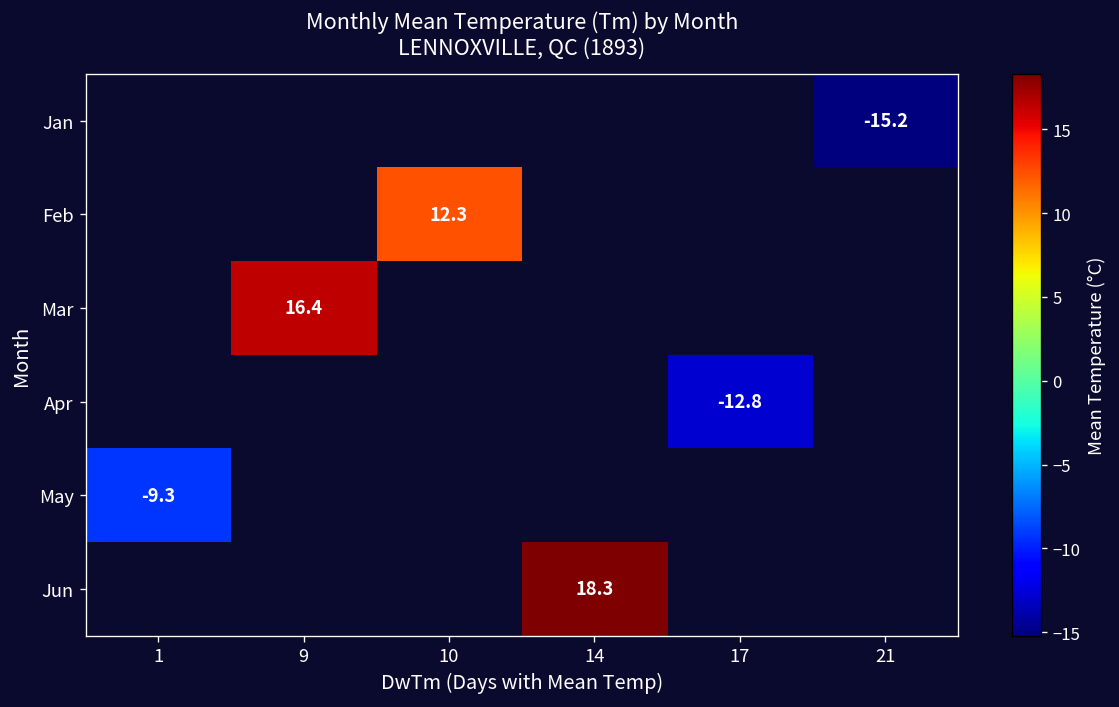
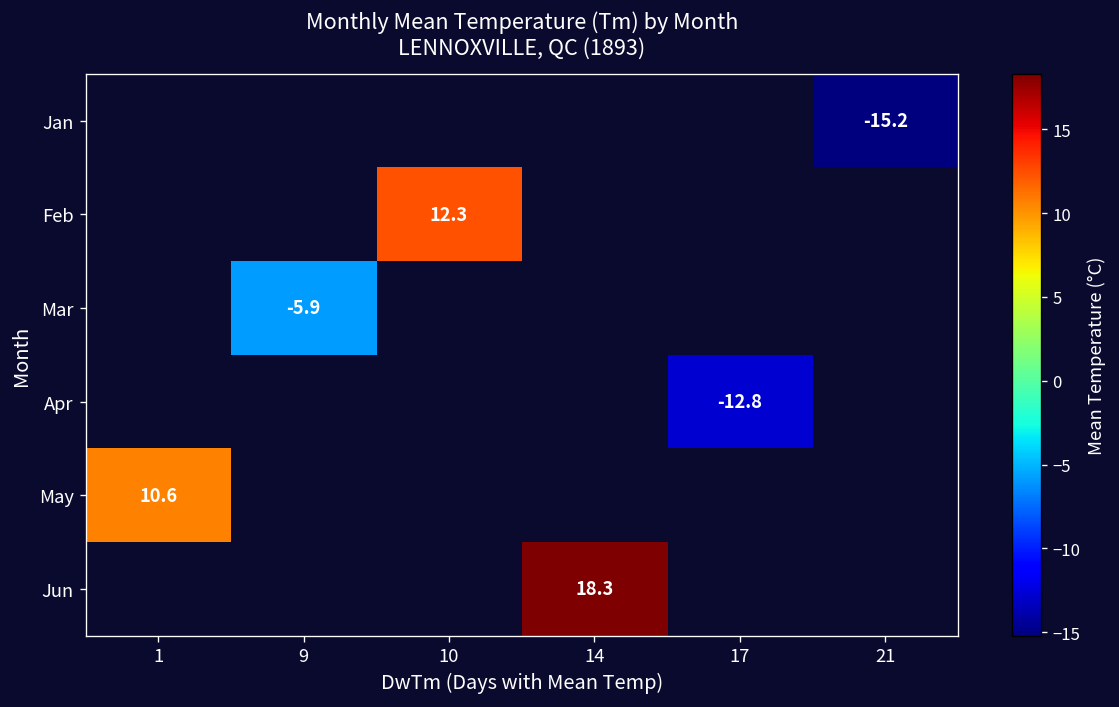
Mar, 9: 16.4 -> -5.9
May, 1: -9.3 -> 10.6
